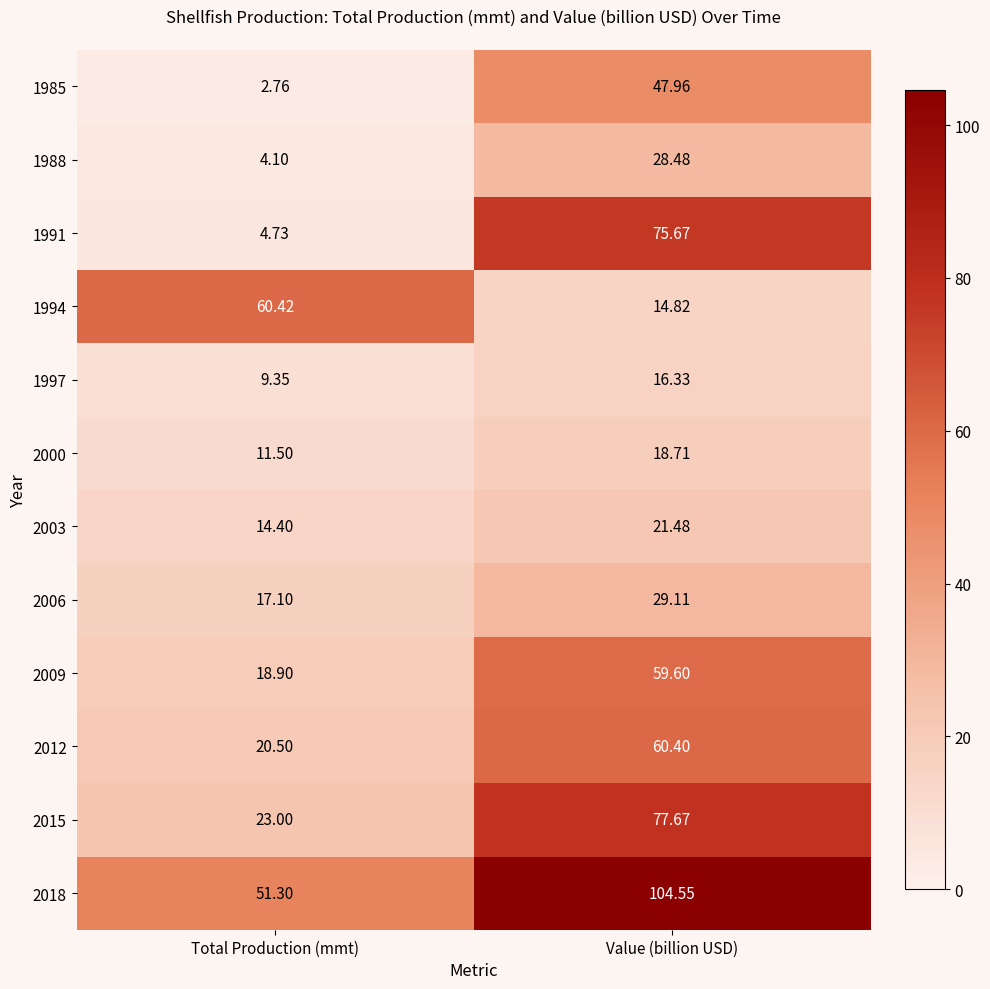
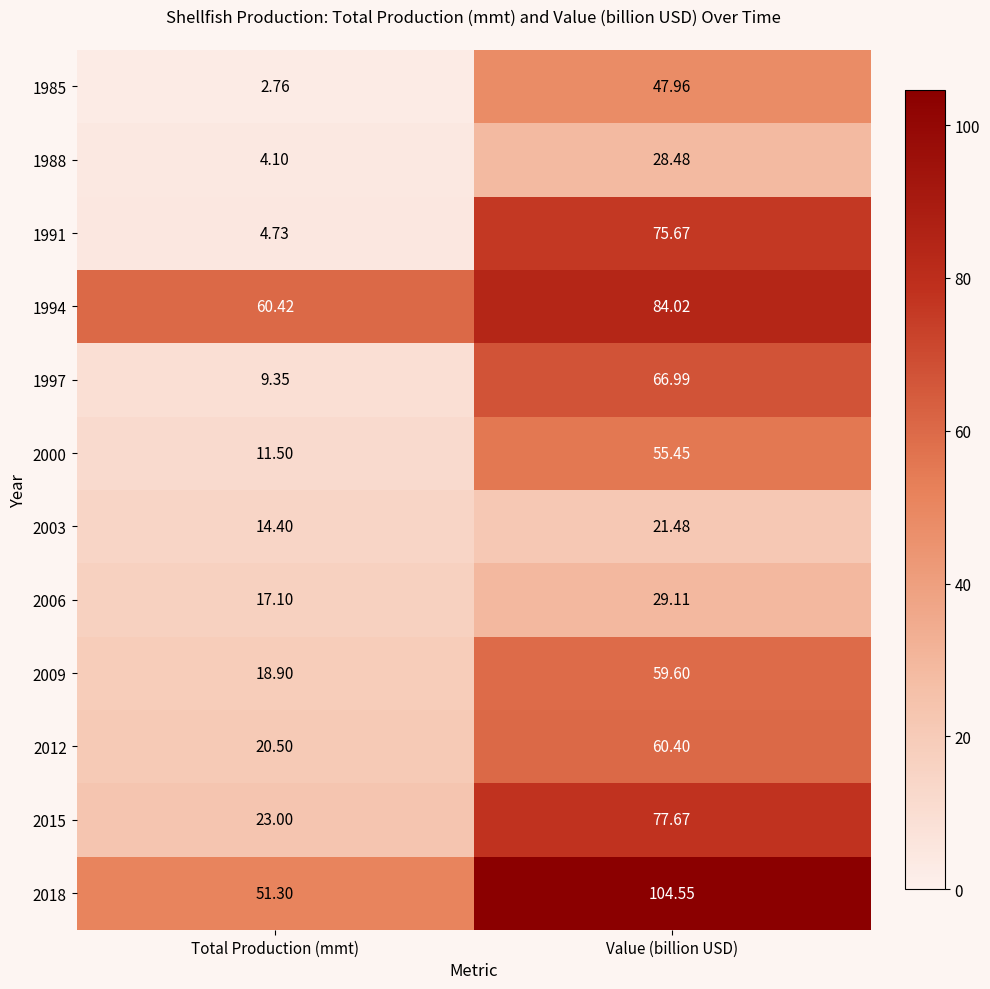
1994, Value (billion USD): 14.82 -> 84.02
1997, Value (billion USD): 16.33 -> 66.99
2000, Value (billion USD): 18.71 -> 55.45
